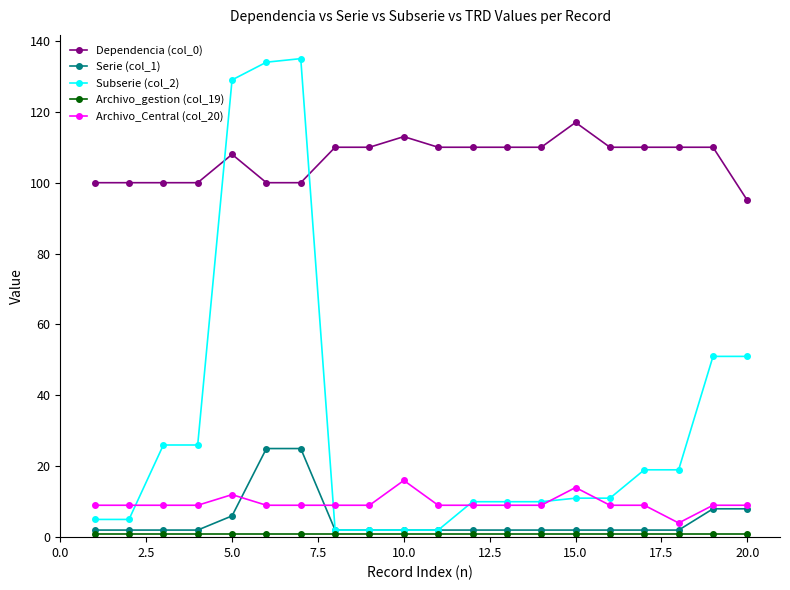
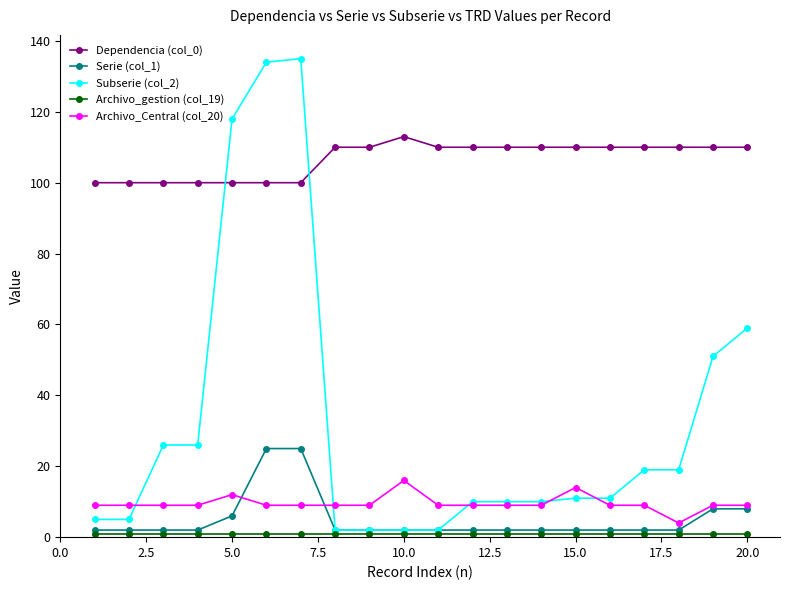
Dependencia (col_0), 5.0: 108 -> 100
Subserie (col_2), 5.0: 129 -> 118
Dependencia (col_0), 15.0: 117 -> 110
Dependencia (col_0), 20.0: 95 -> 110
Subserie (col_2), 20.0: 51 -> 59
